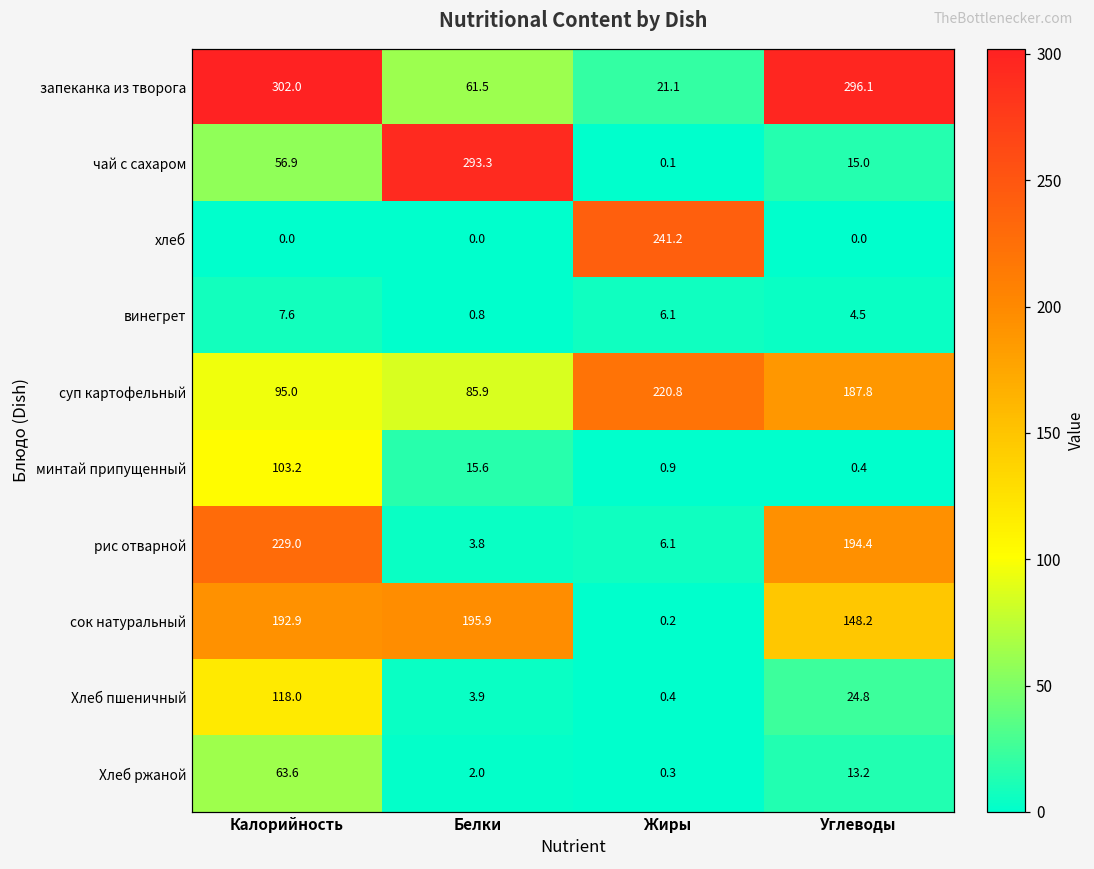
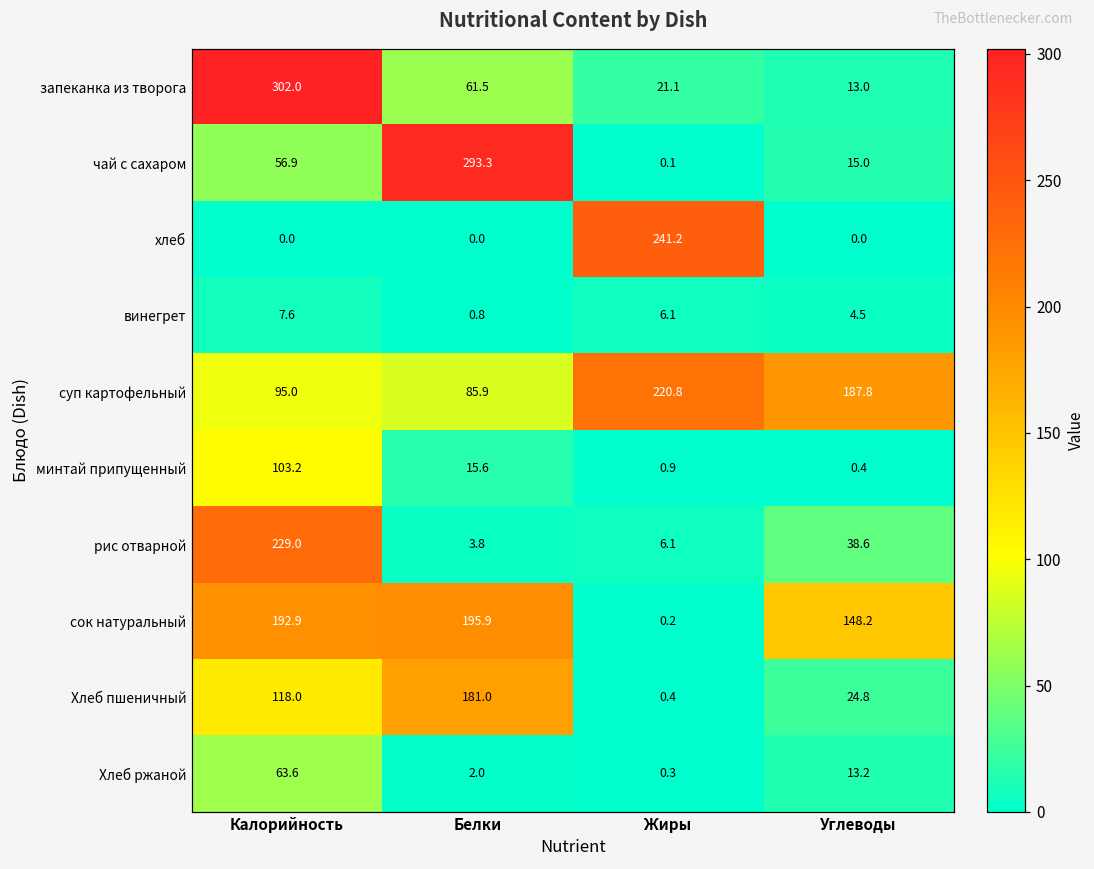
запеканка из творога, Углеводы: 296.1 -> 13.0
рис отварной, Углеводы: 194.4 -> 38.6
Хлеб пшеничный, Белки: 3.9 -> 181.0
